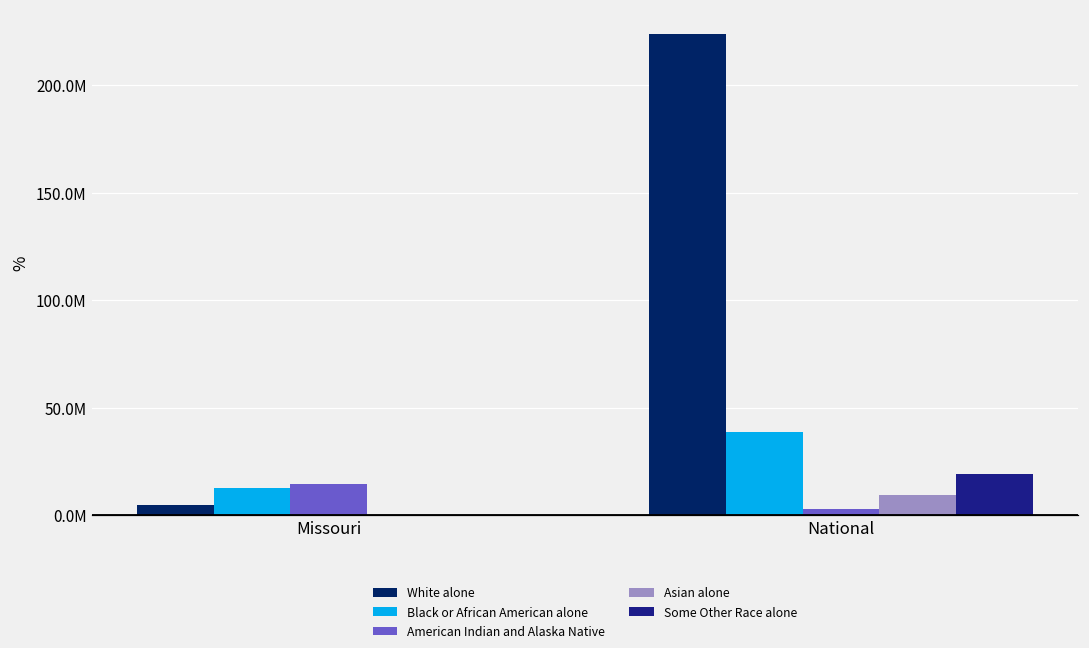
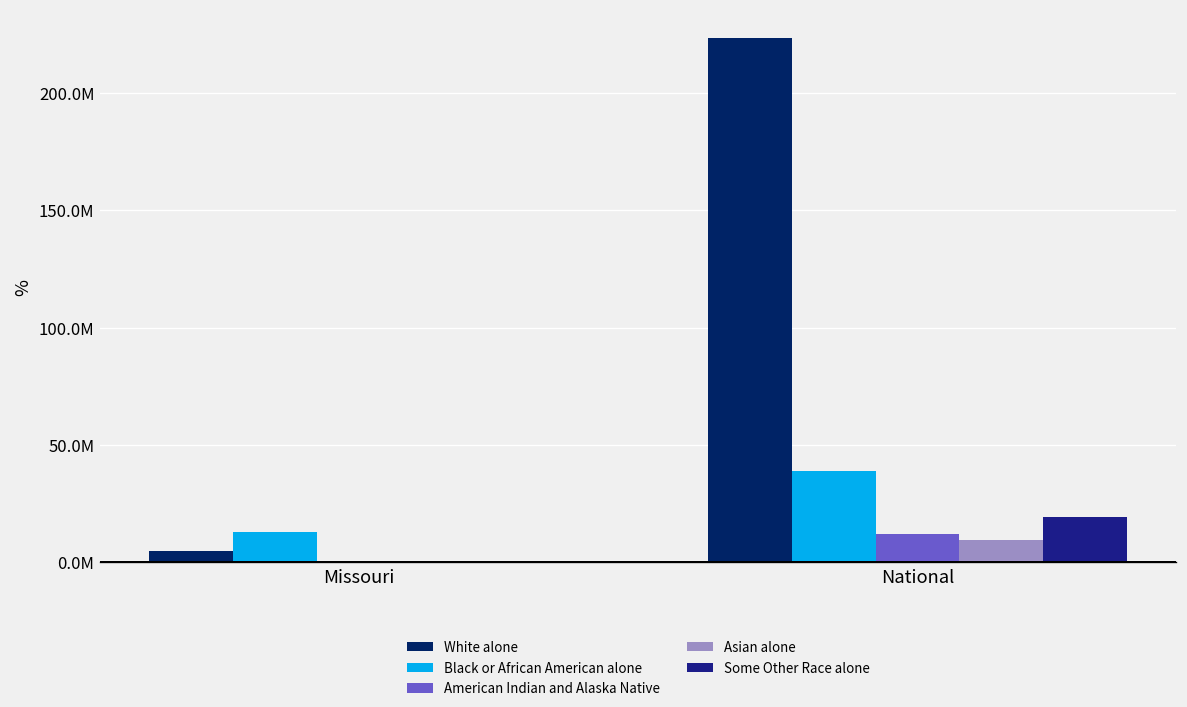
American Indian and Alaska Native, Missouri: 14000000 -> 0
American Indian and Alaska Native, National: 3000000 -> 12000000
